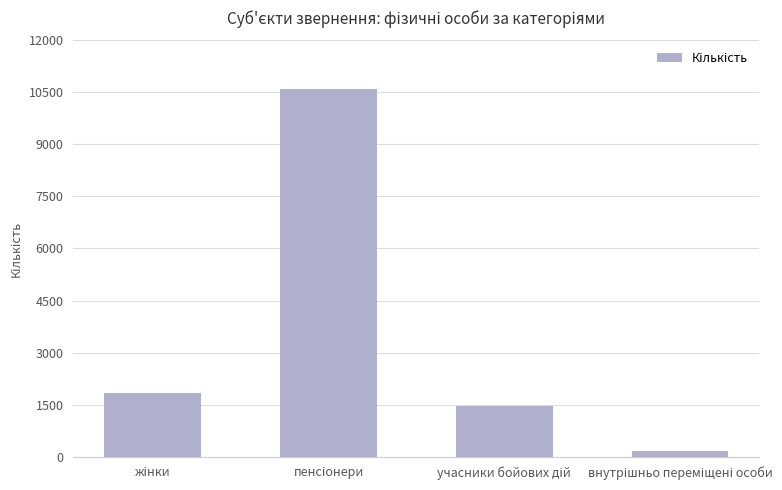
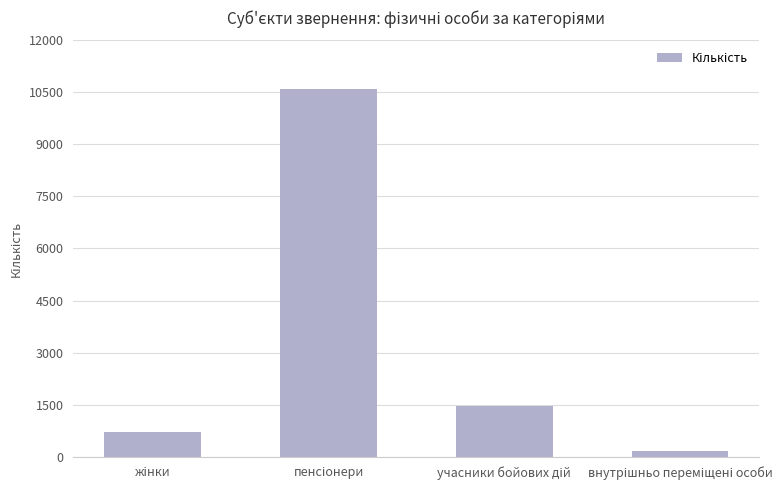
жінки: 1800 -> 700
